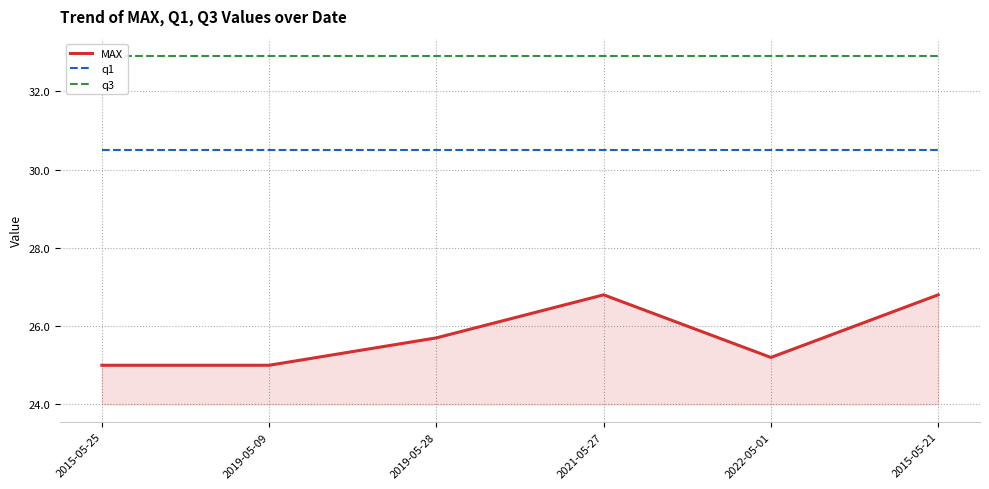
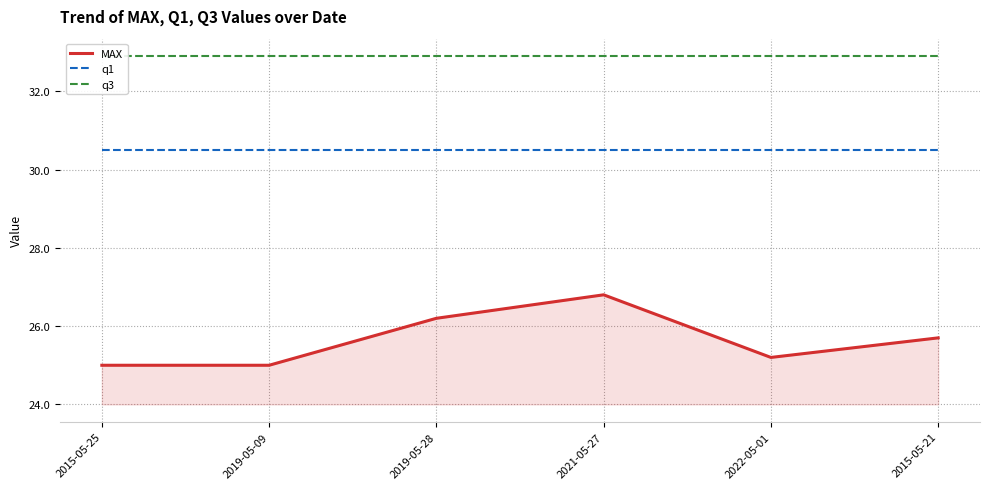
MAX, 2019-05-28: 25.7 -> 26.2
MAX, 2015-05-21: 26.8 -> 25.7
